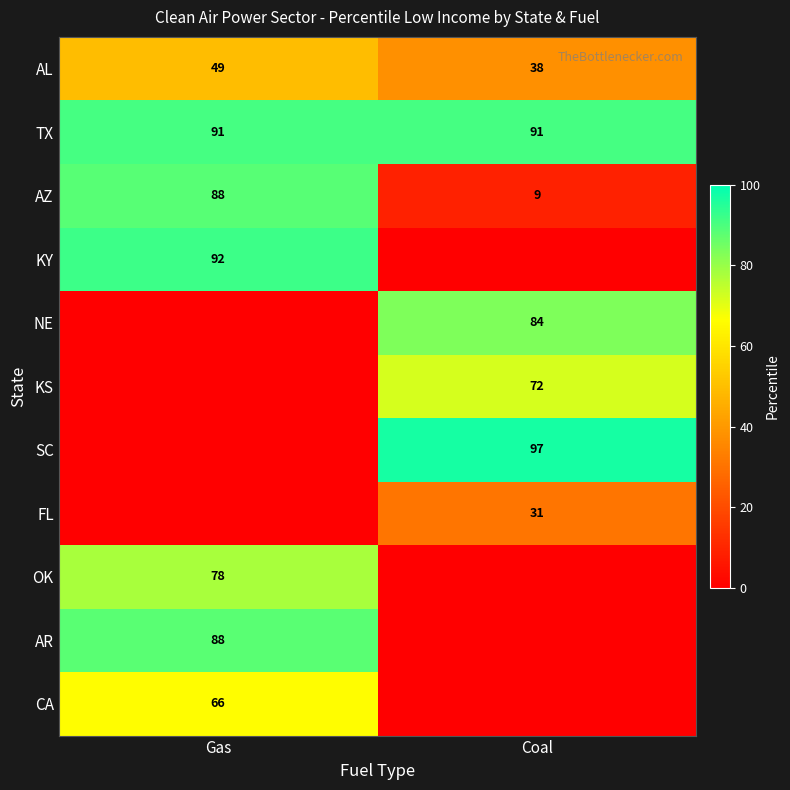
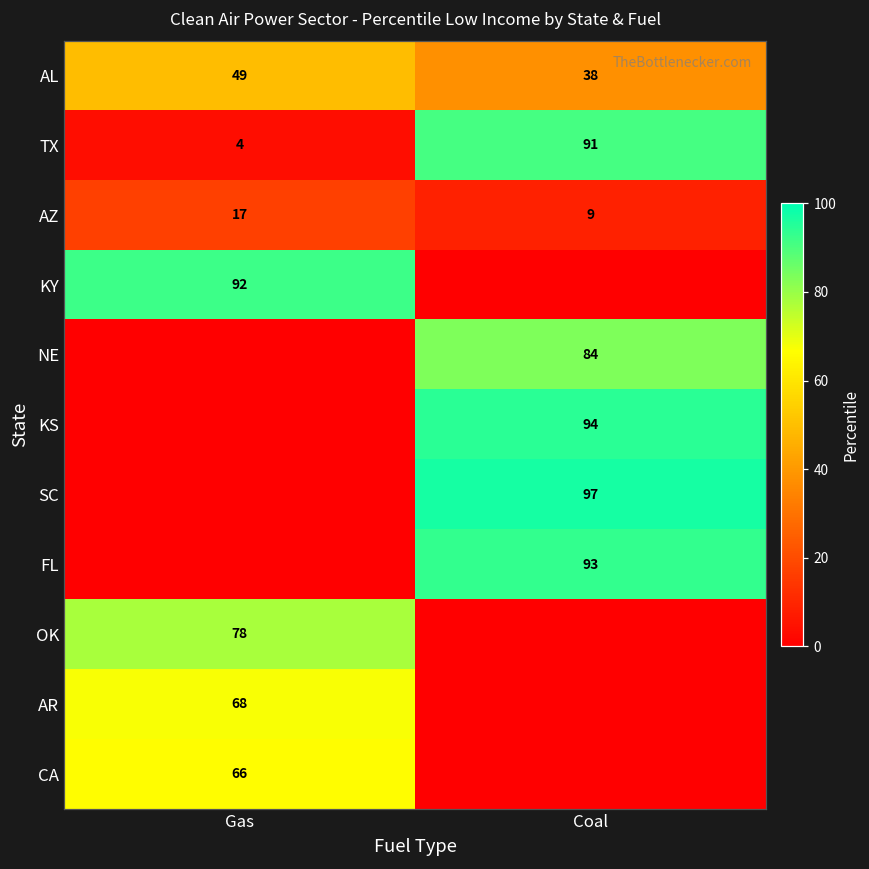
TX, Gas: 91 -> 4
AZ, Gas: 88 -> 17
KS, Coal: 72 -> 94
FL, Coal: 31 -> 93
AR, Gas: 88 -> 68
